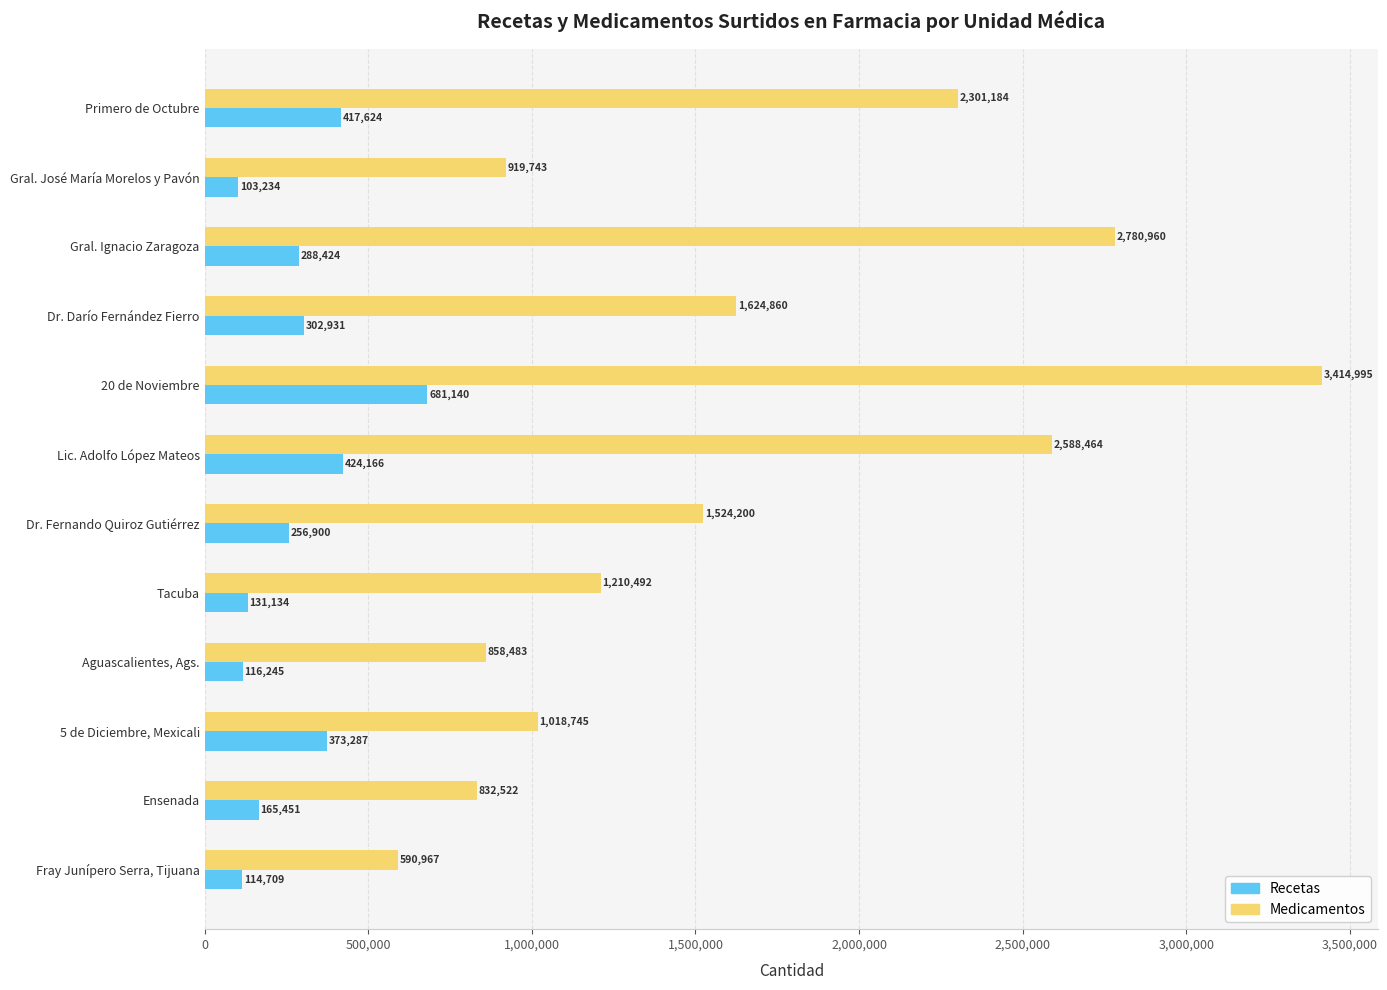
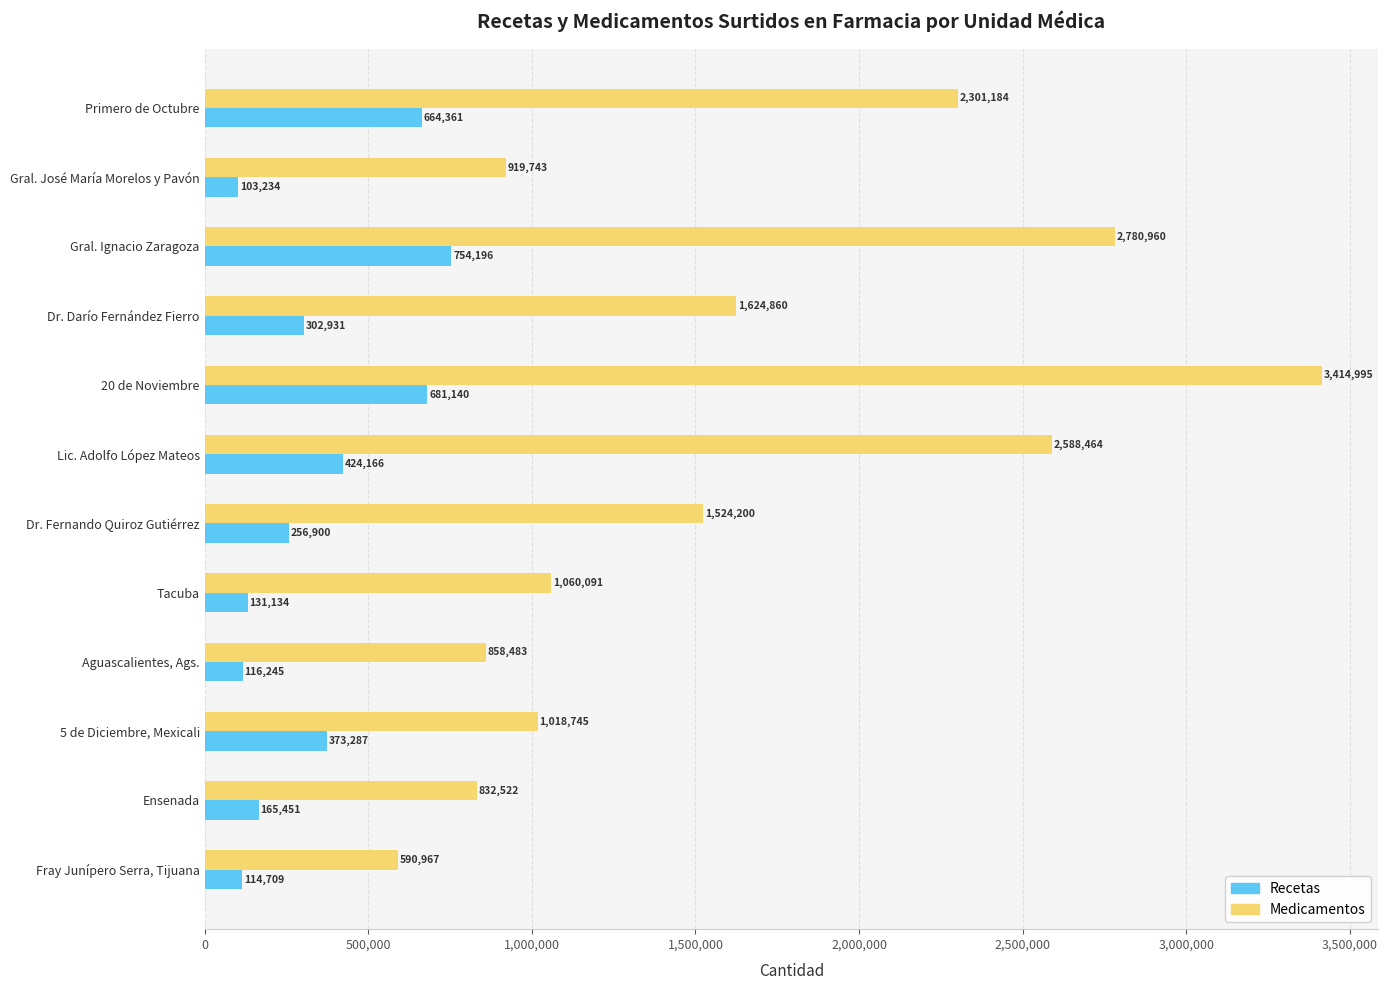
Recetas, Primero de Octubre: 417,624 -> 664,361
Recetas, Gral. Ignacio Zaragoza: 288,424 -> 754,196
Medicamentos, Tacuba: 1,210,492 -> 1,060,091
